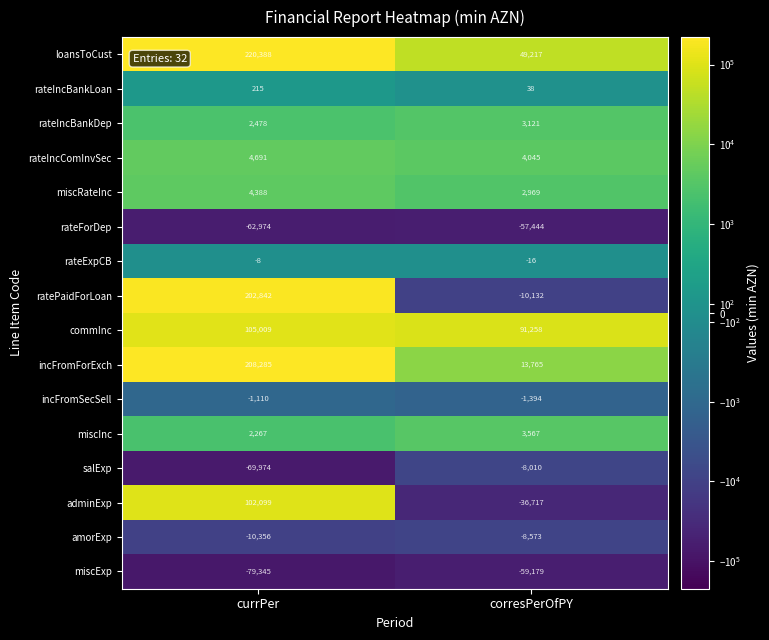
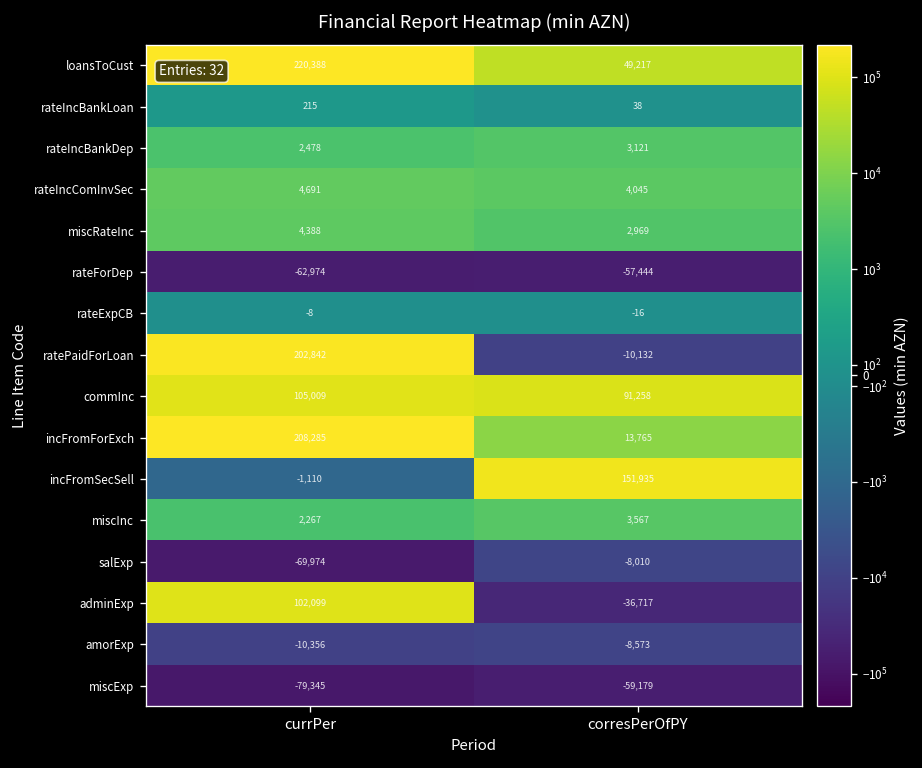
incFromSecSell, corresPerOfPY: -1,394 -> 151,935
